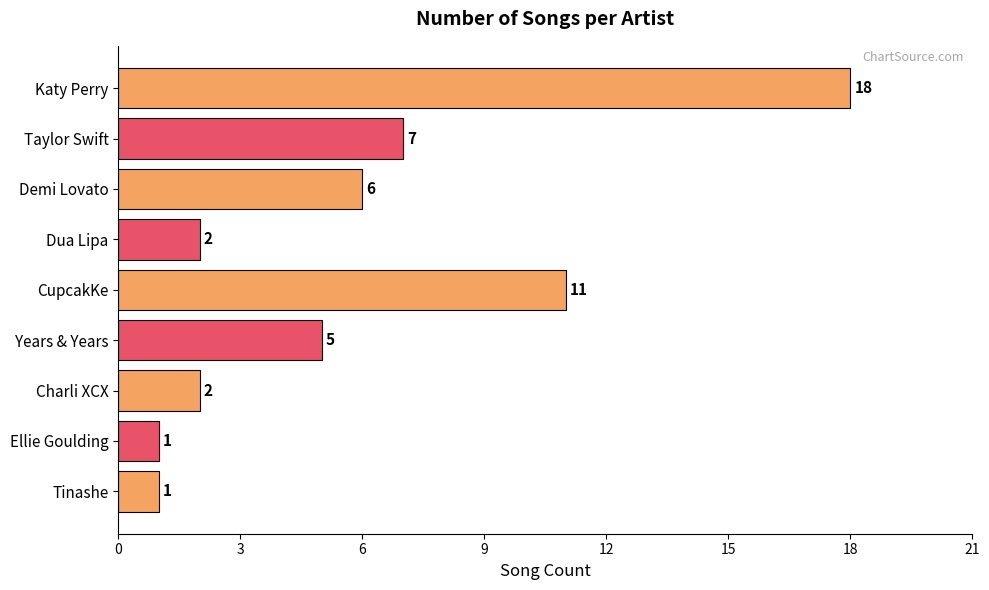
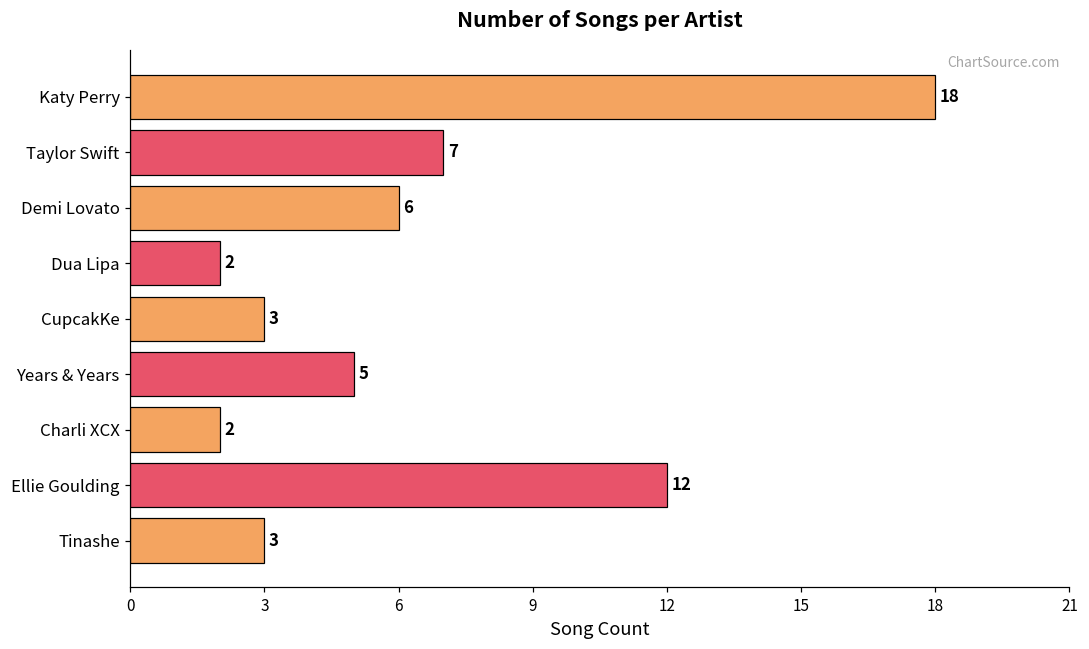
CupcakKe: 11 -> 3
Ellie Goulding: 1 -> 12
Tinashe: 1 -> 3
